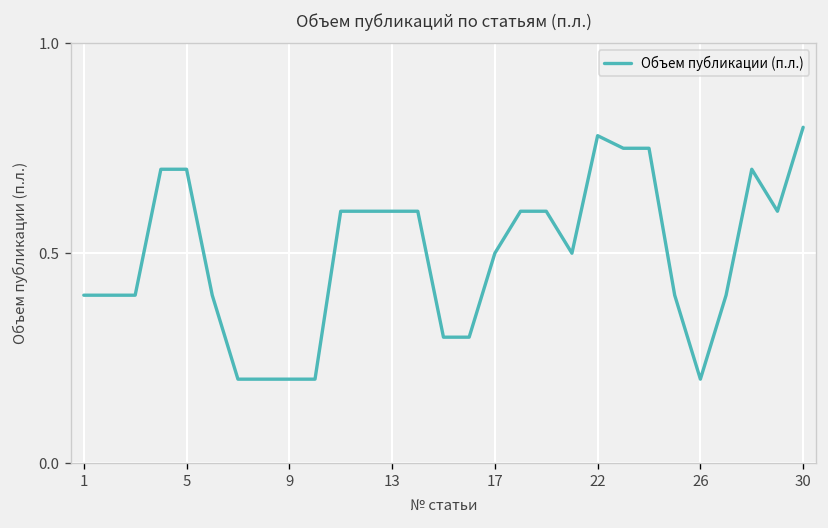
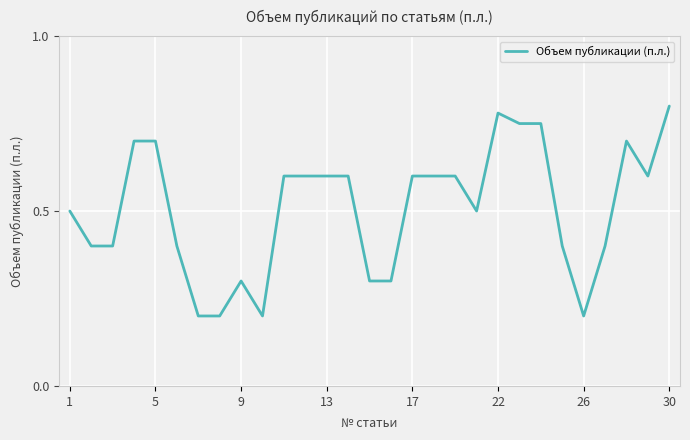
1: 0.4 -> 0.5
9: 0.2 -> 0.3
17: 0.5 -> 0.6
